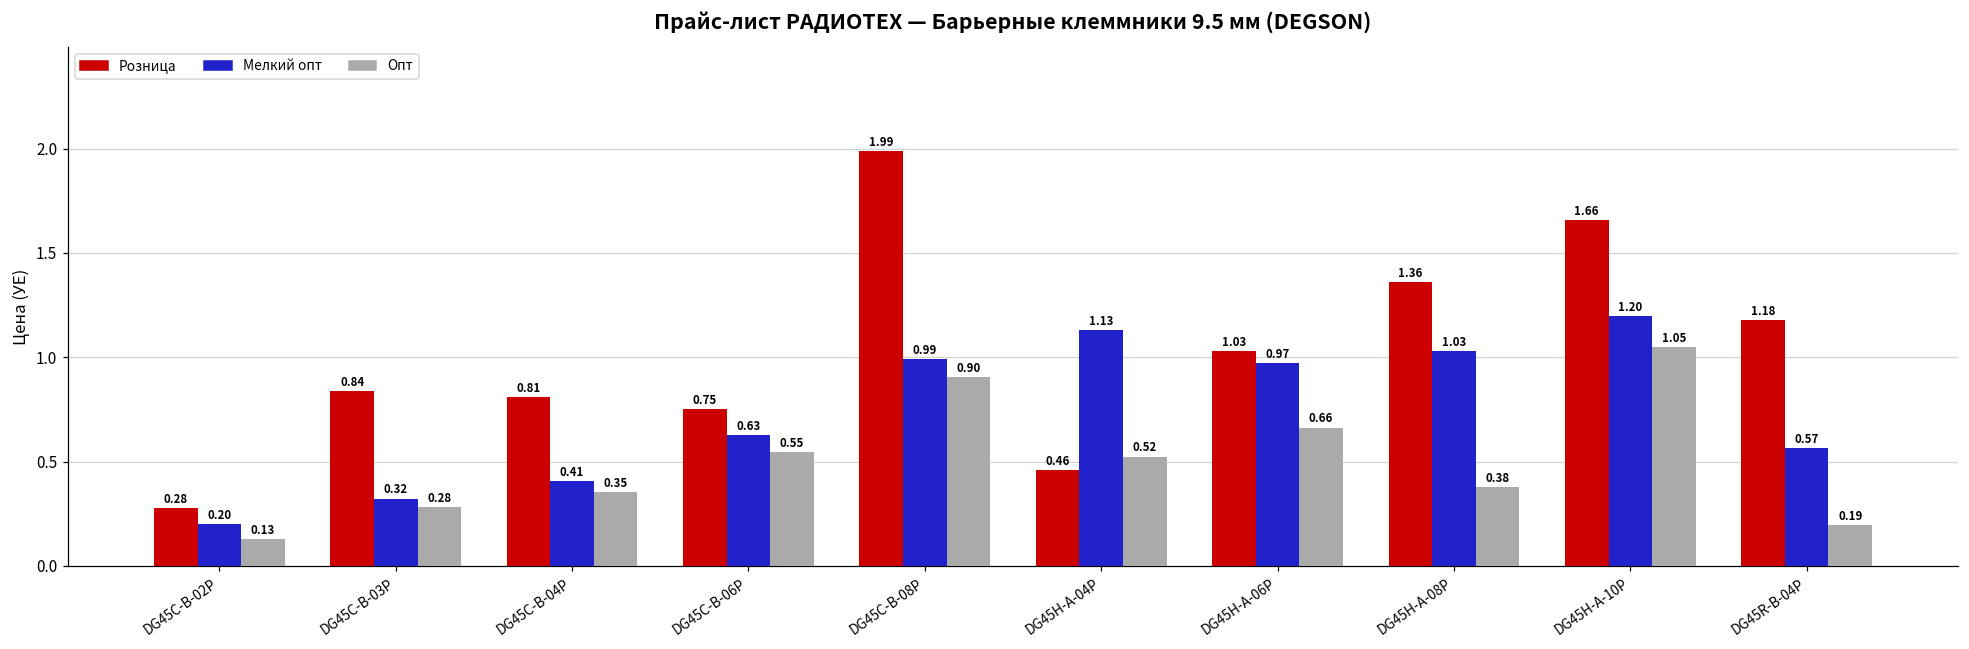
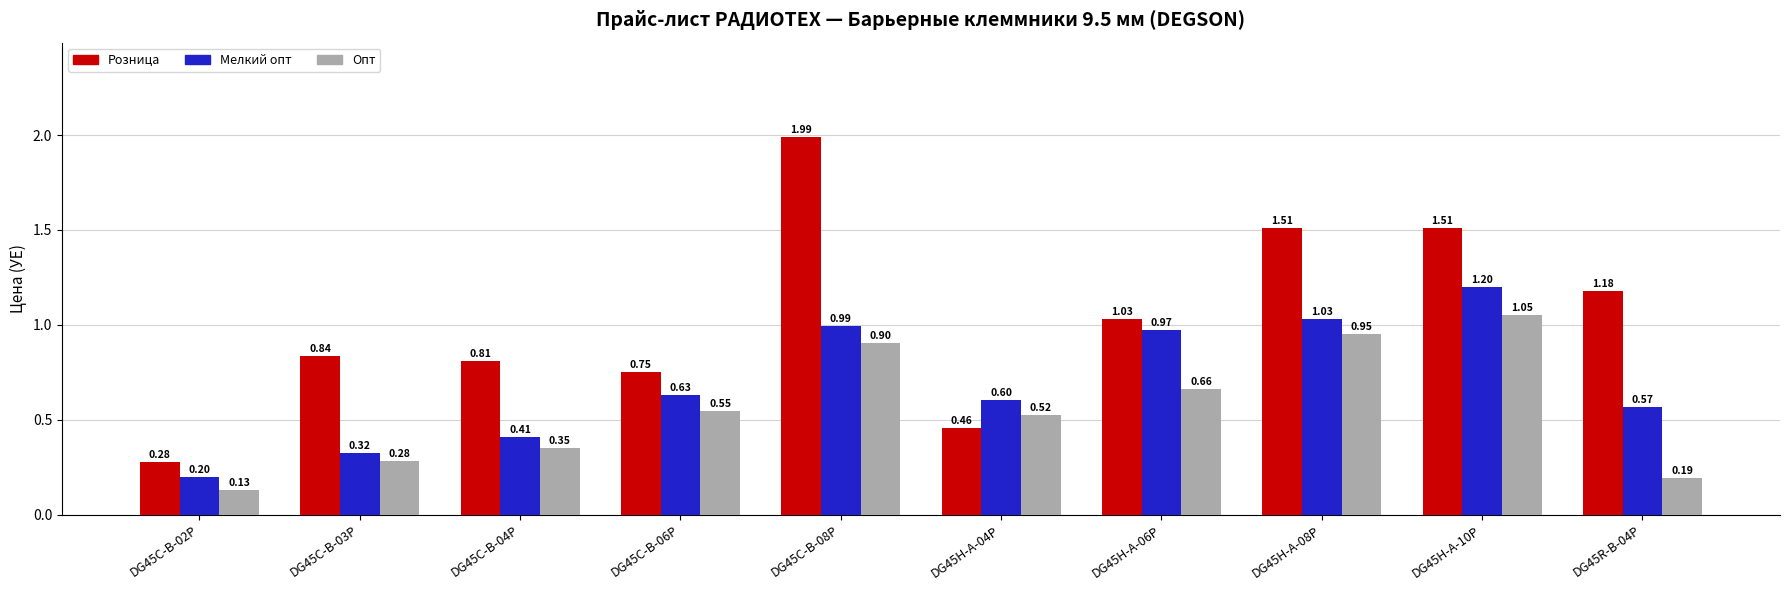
Мелкий опт, DG45H-A-04P: 1.13 -> 0.60
Розница, DG45H-A-08P: 1.36 -> 1.51
Опт, DG45H-A-08P: 0.38 -> 0.95
Розница, DG45H-A-10P: 1.66 -> 1.51
